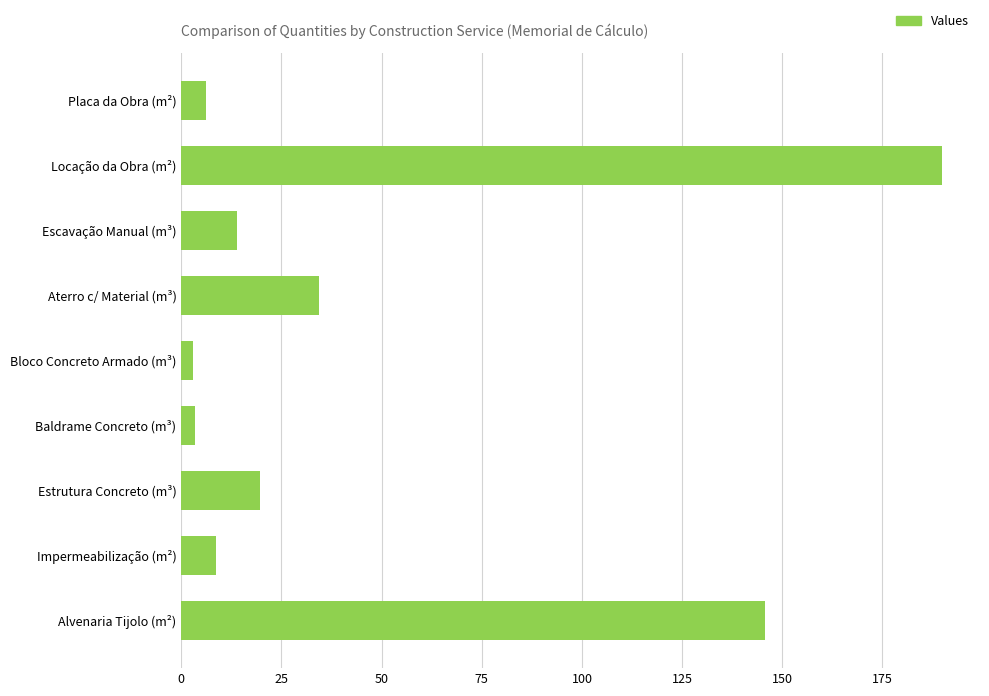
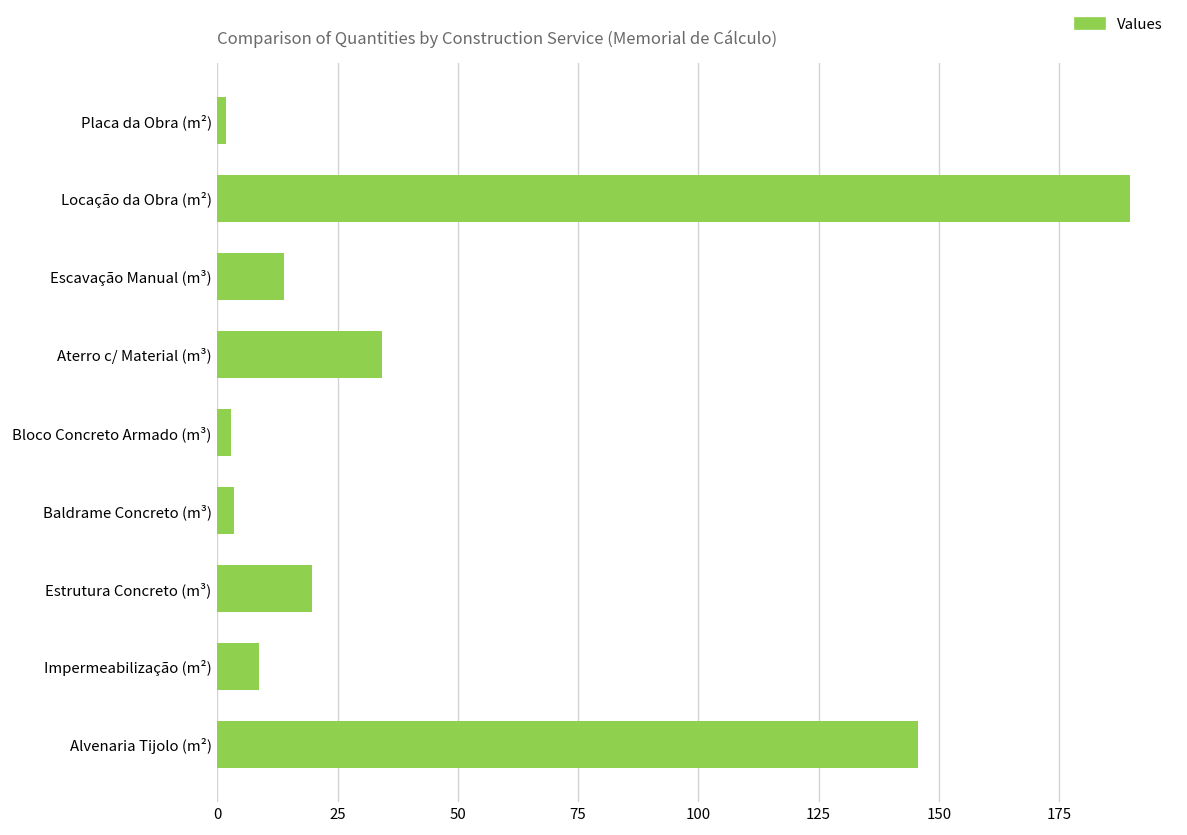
Placa da Obra (m²): 6 -> 2
